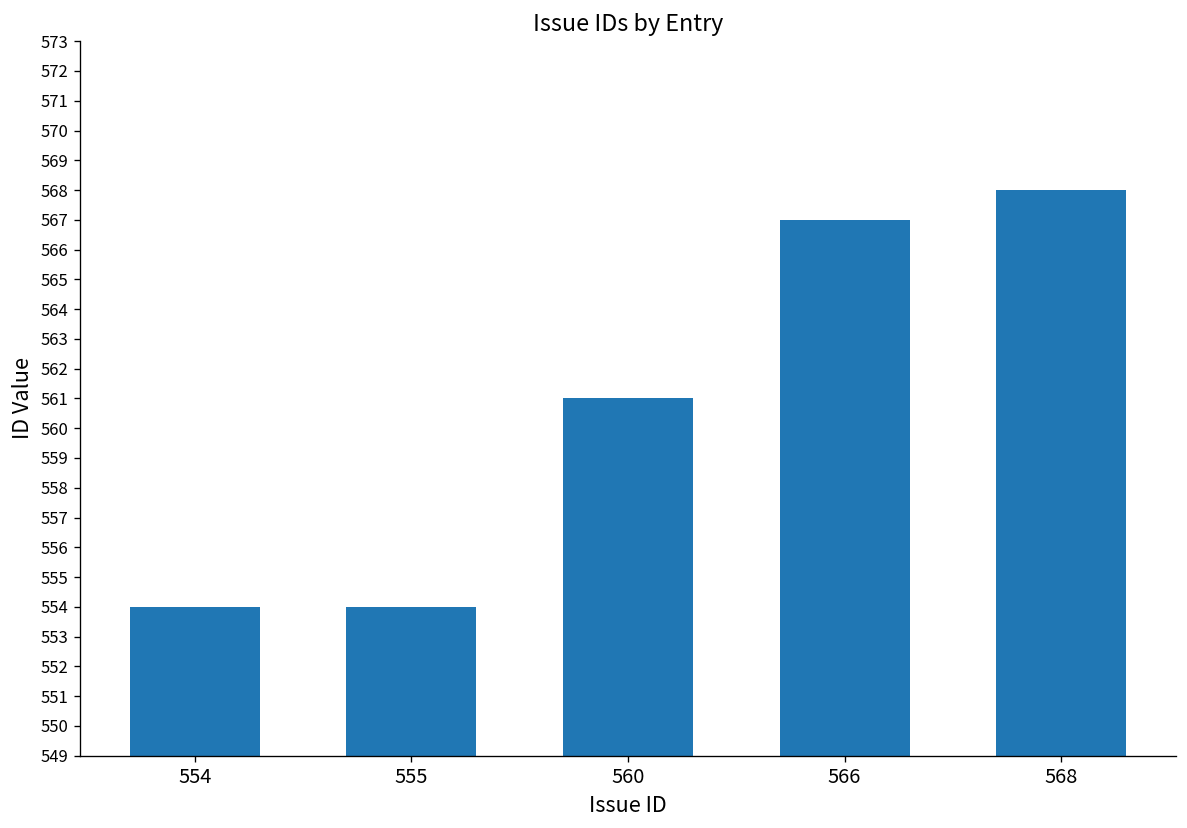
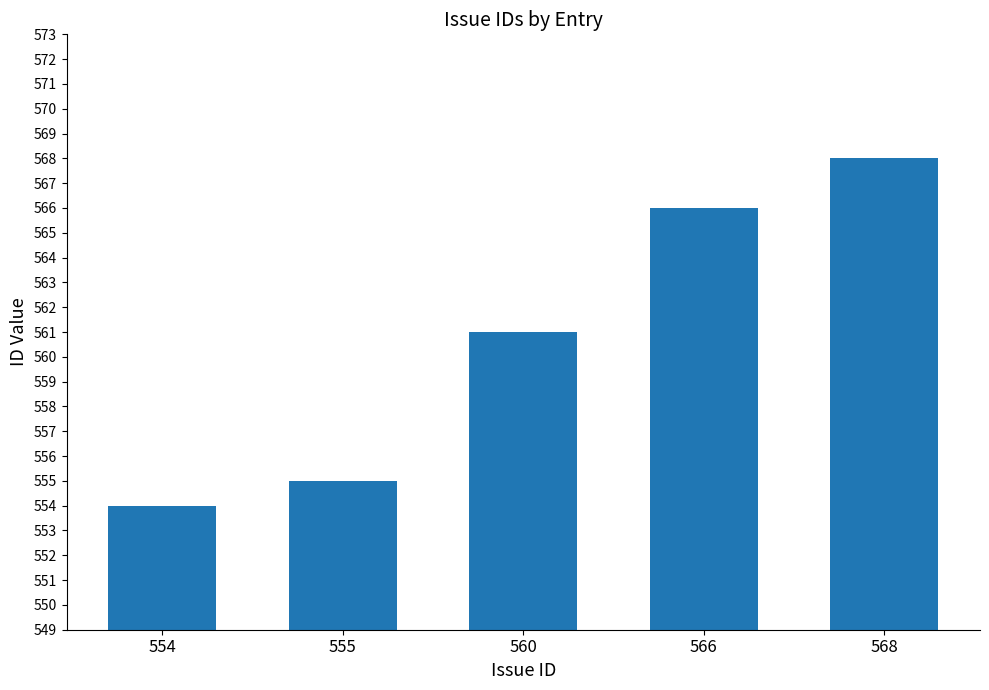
555: 554 -> 555
566: 567 -> 566
